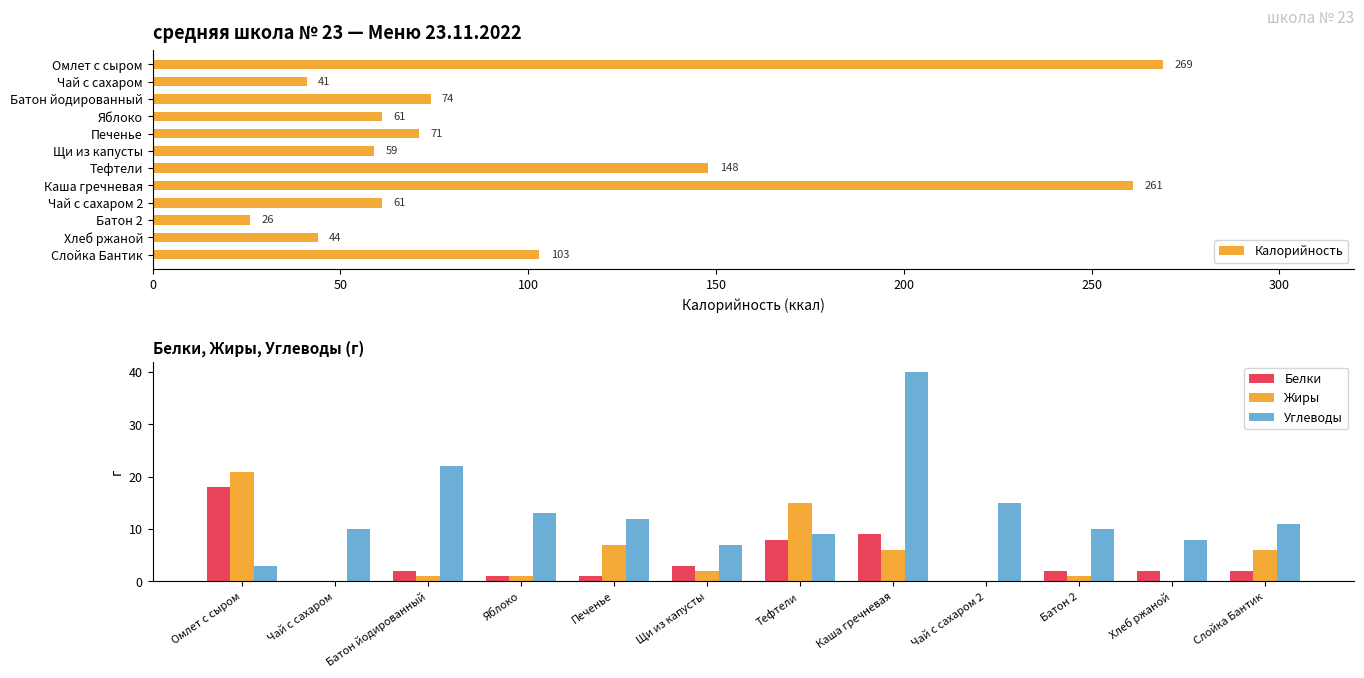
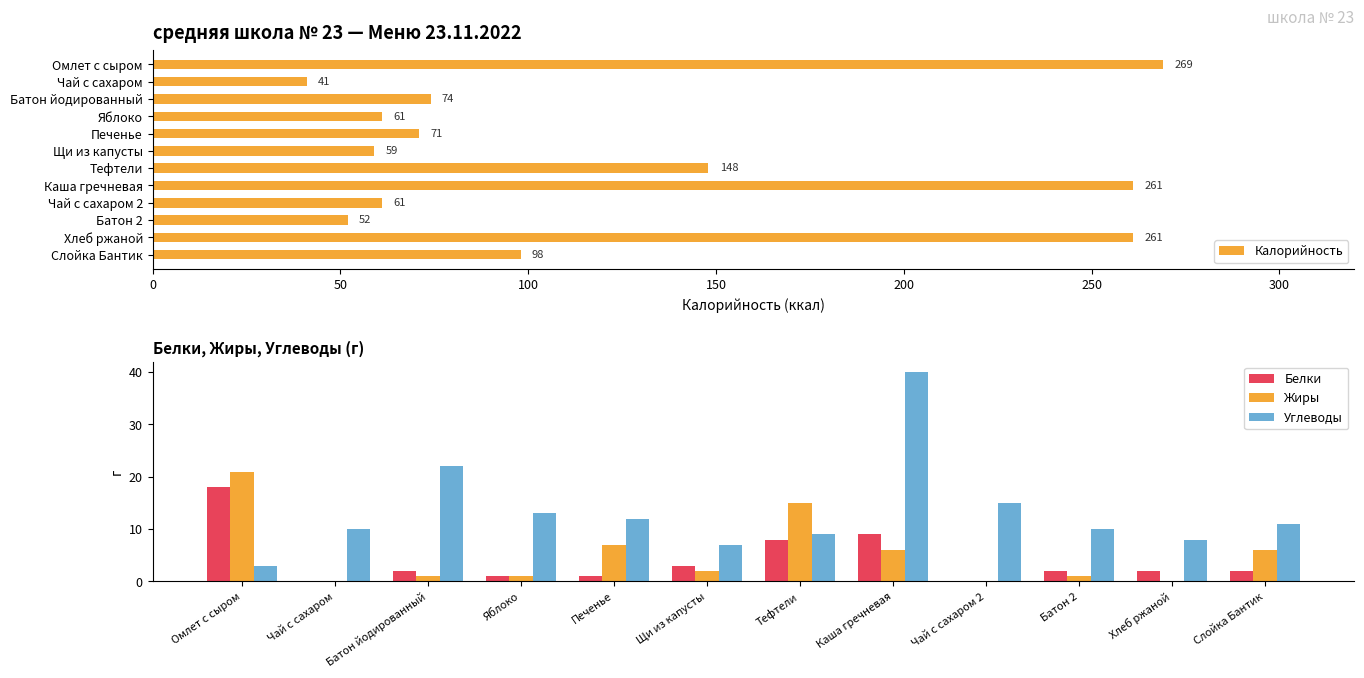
средняя школа № 23 — Меню 23.11.2022, Батон 2: 26 -> 52
средняя школа № 23 — Меню 23.11.2022, Хлеб ржаной: 44 -> 261
средняя школа № 23 — Меню 23.11.2022, Слойка Бантик: 103 -> 98
